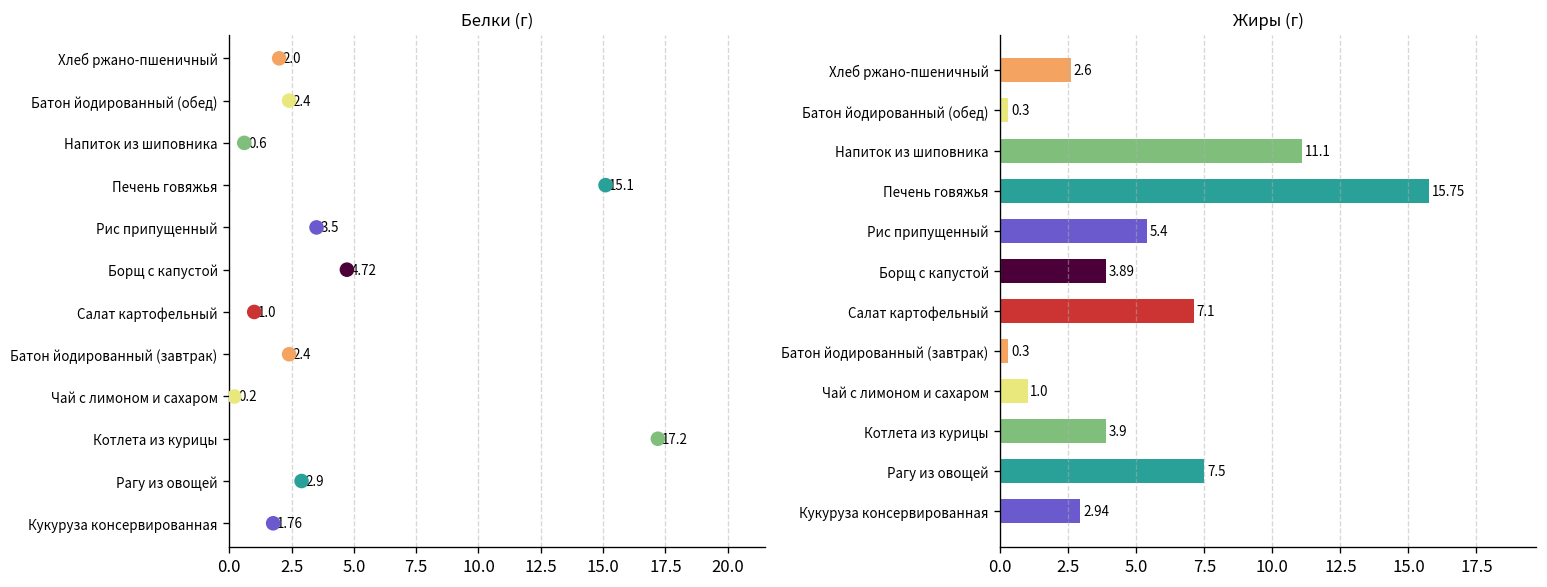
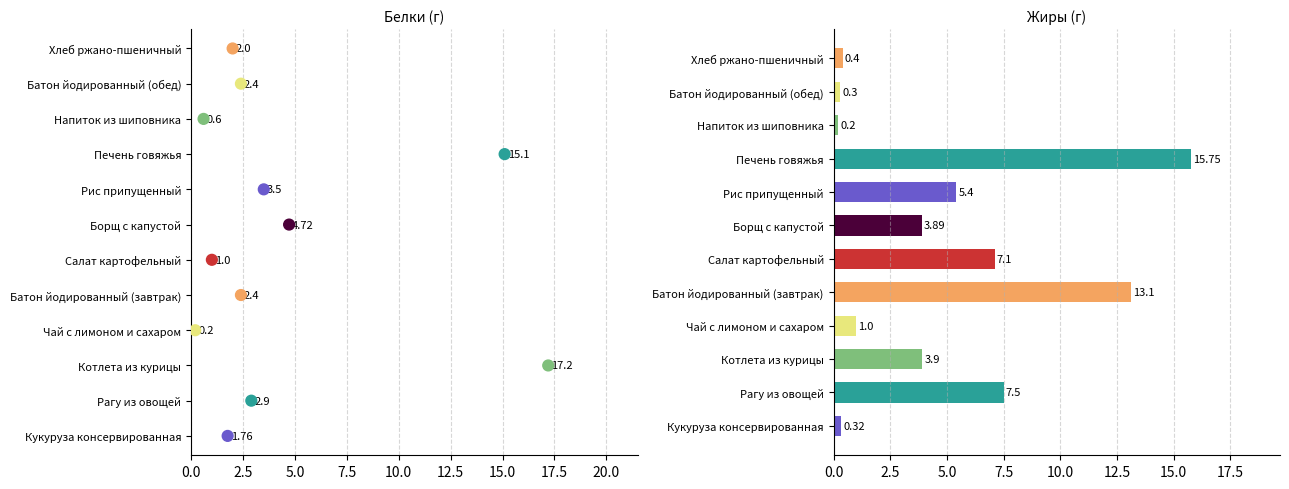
Жиры (г), Хлеб ржано-пшеничный: 2.6 -> 0.4
Жиры (г), Напиток из шиповника: 11.1 -> 0.2
Жиры (г), Батон йодированный (завтрак): 0.3 -> 13.1
Жиры (г), Кукуруза консервированная: 2.94 -> 0.32
